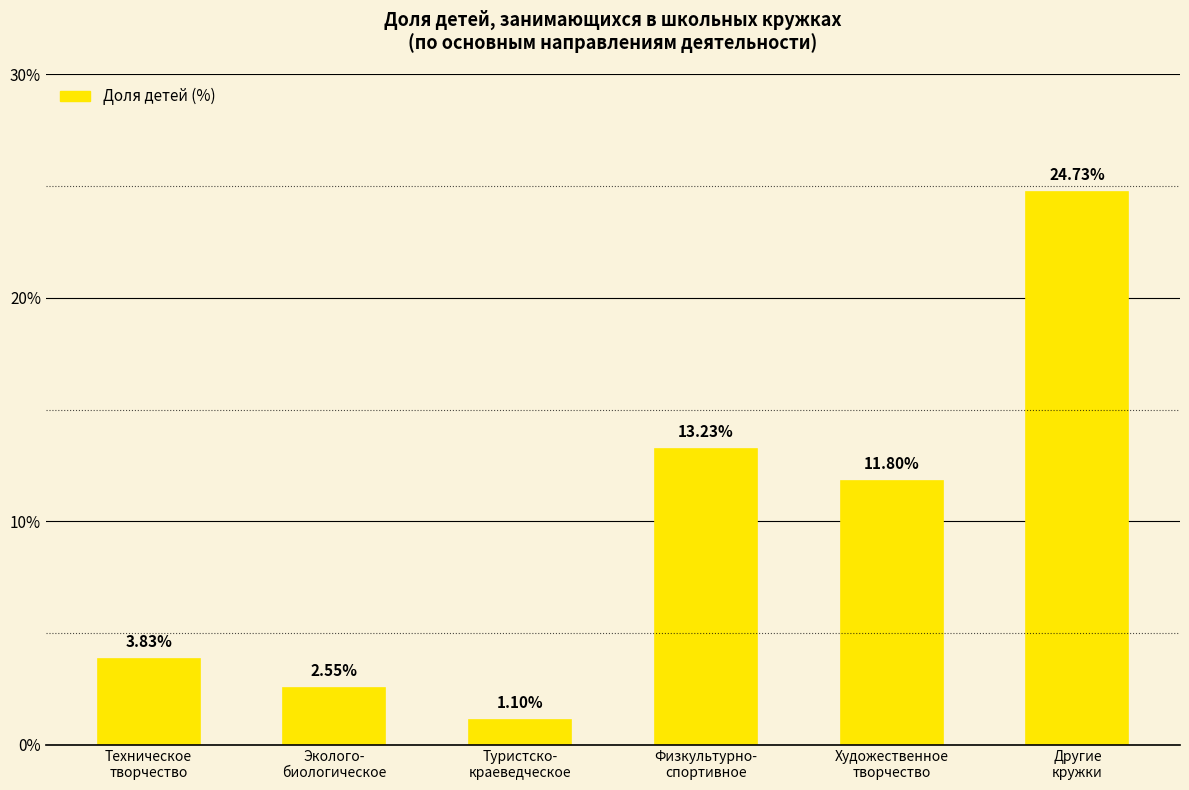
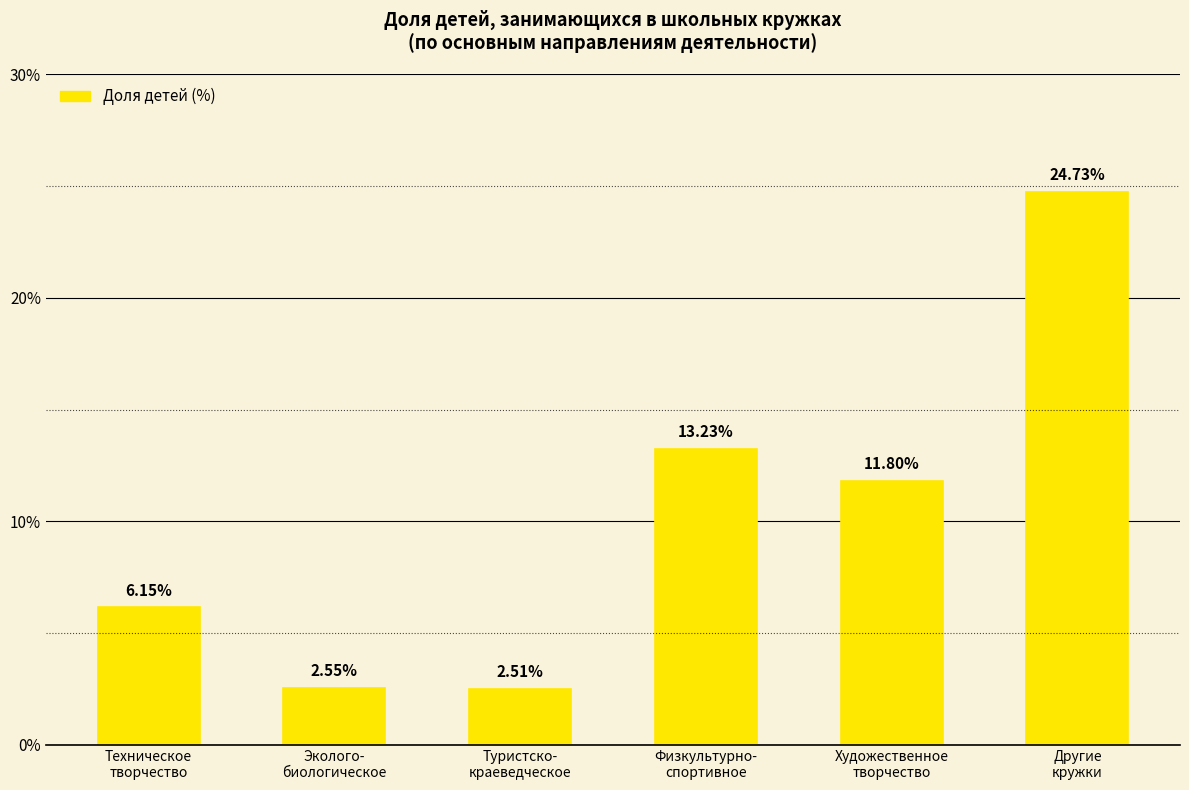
Техническое творчество: 3.83% -> 6.15%
Туристско- краеведческое: 1.10% -> 2.51%
